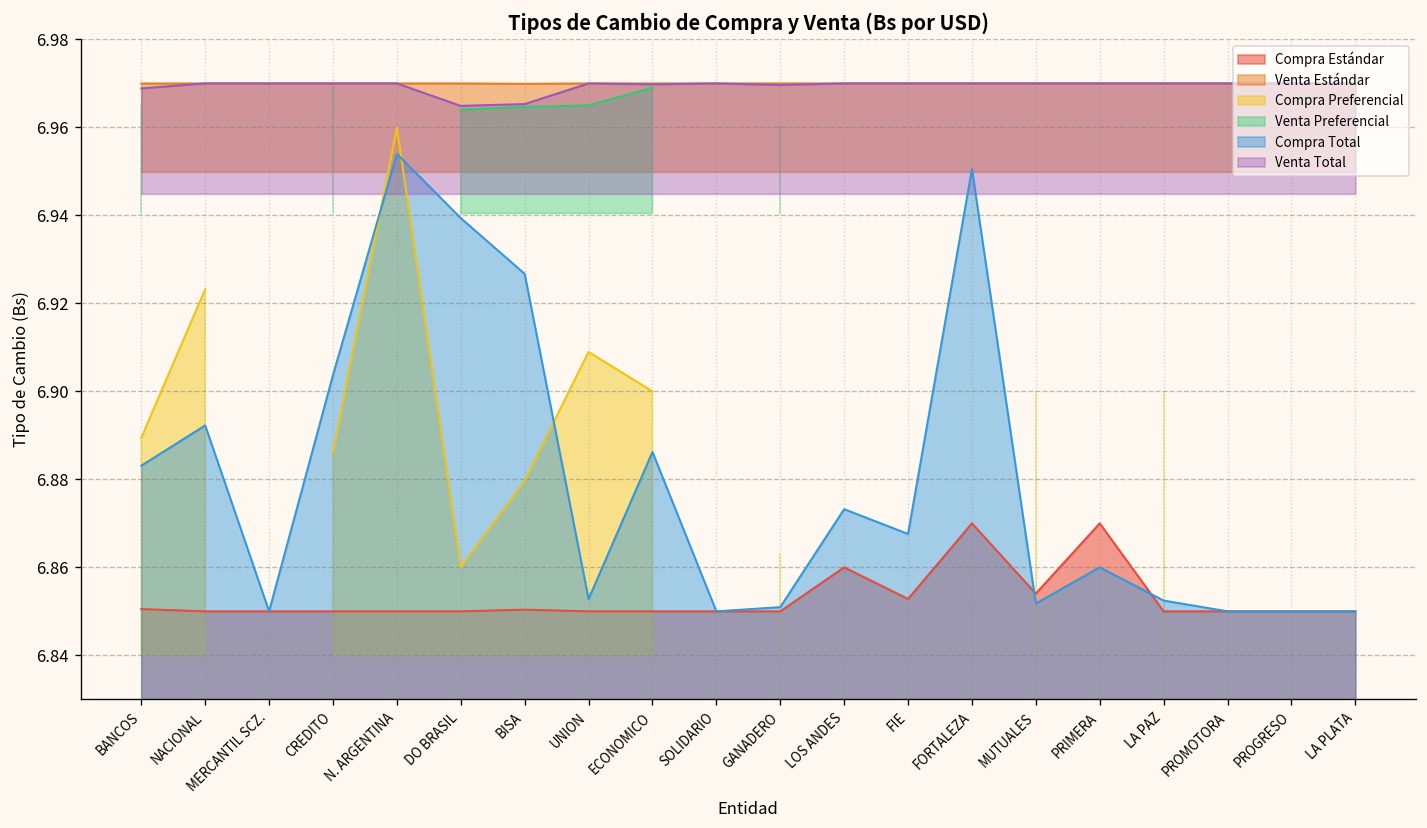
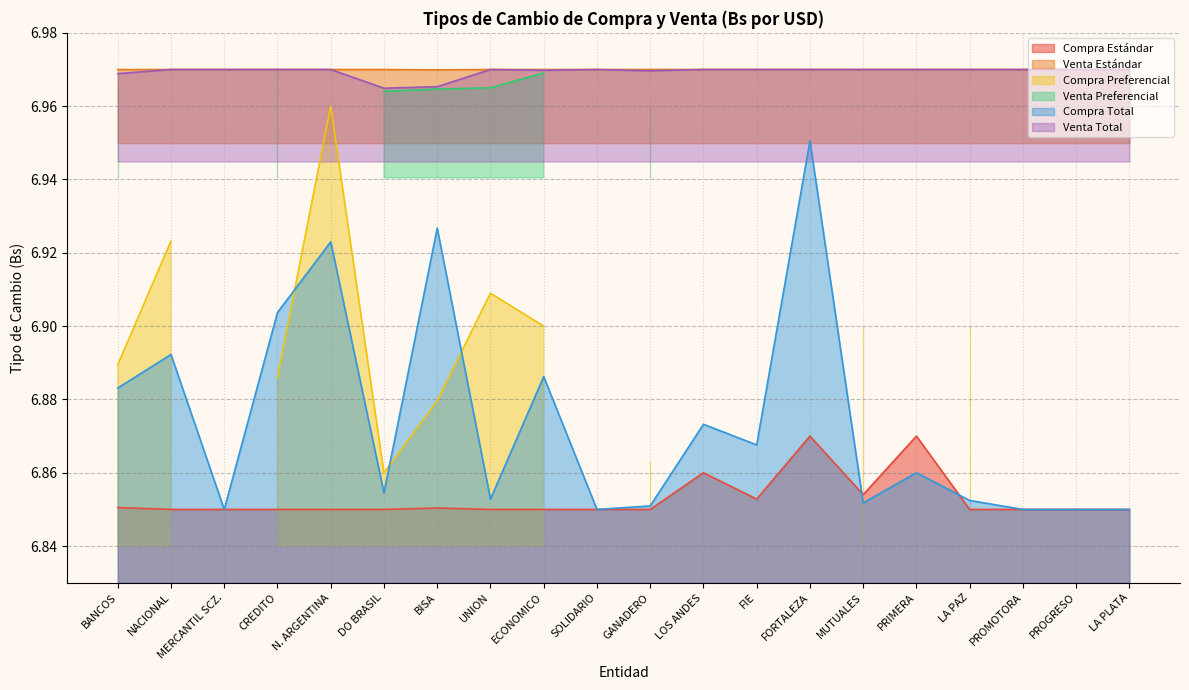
Compra Total, N. ARGENTINA: 6.954 -> 6.923
Compra Total, DO BRASIL: 6.939 -> 6.855
